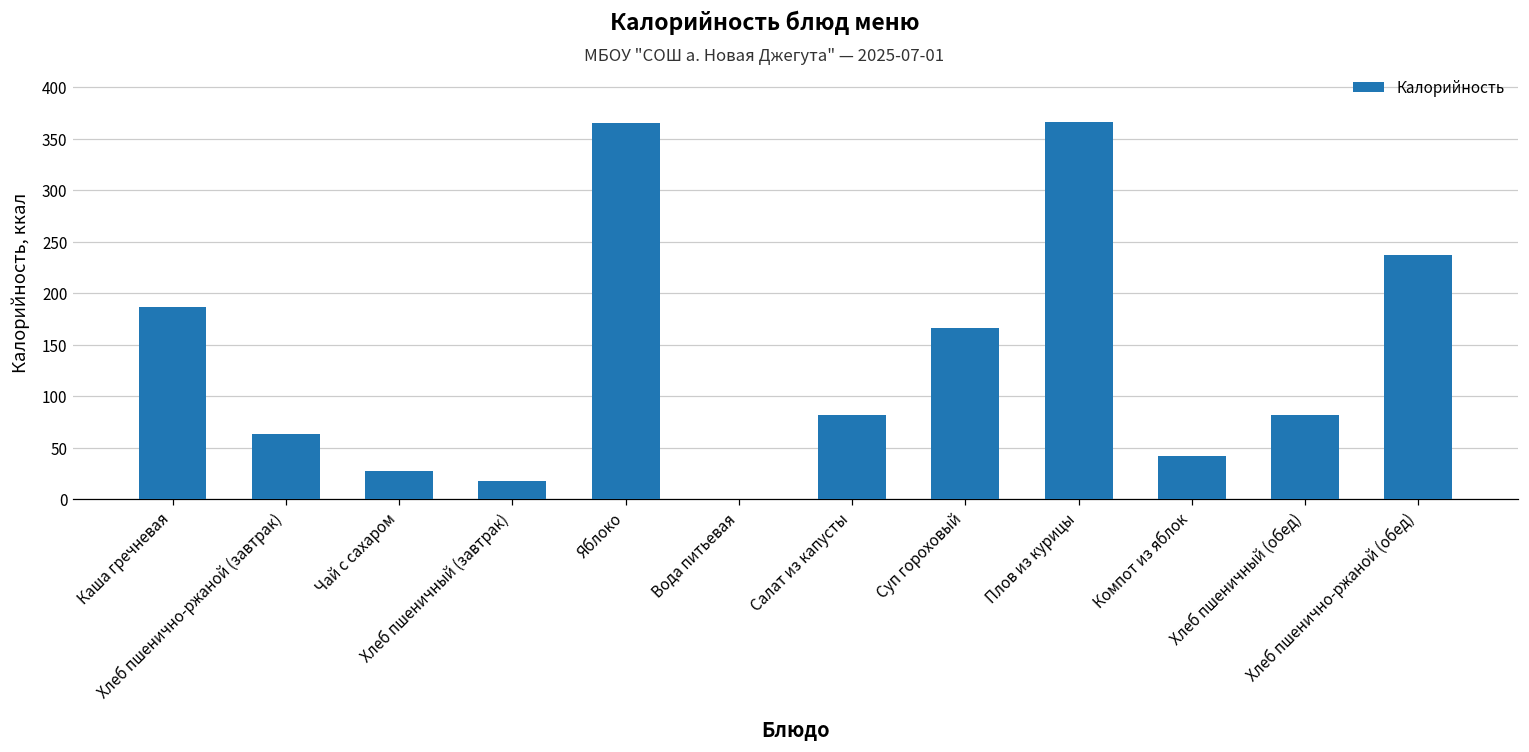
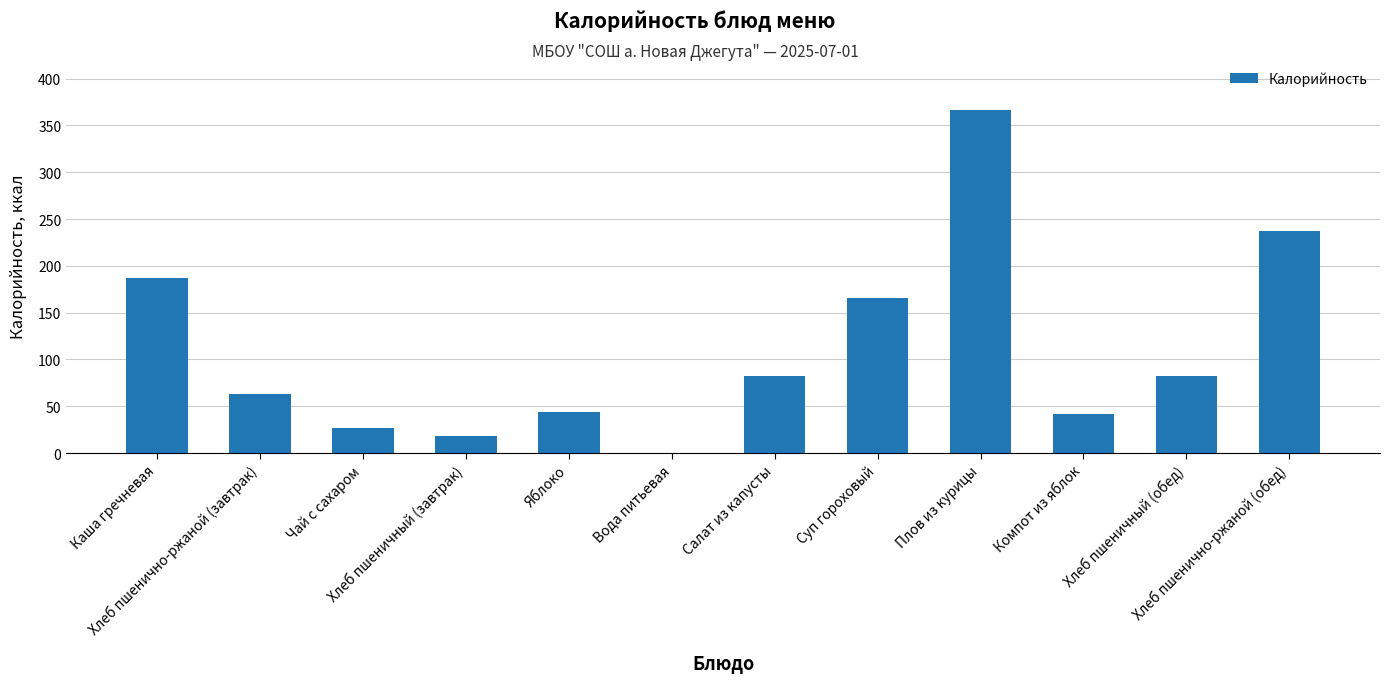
Яблоко: 370 -> 40
